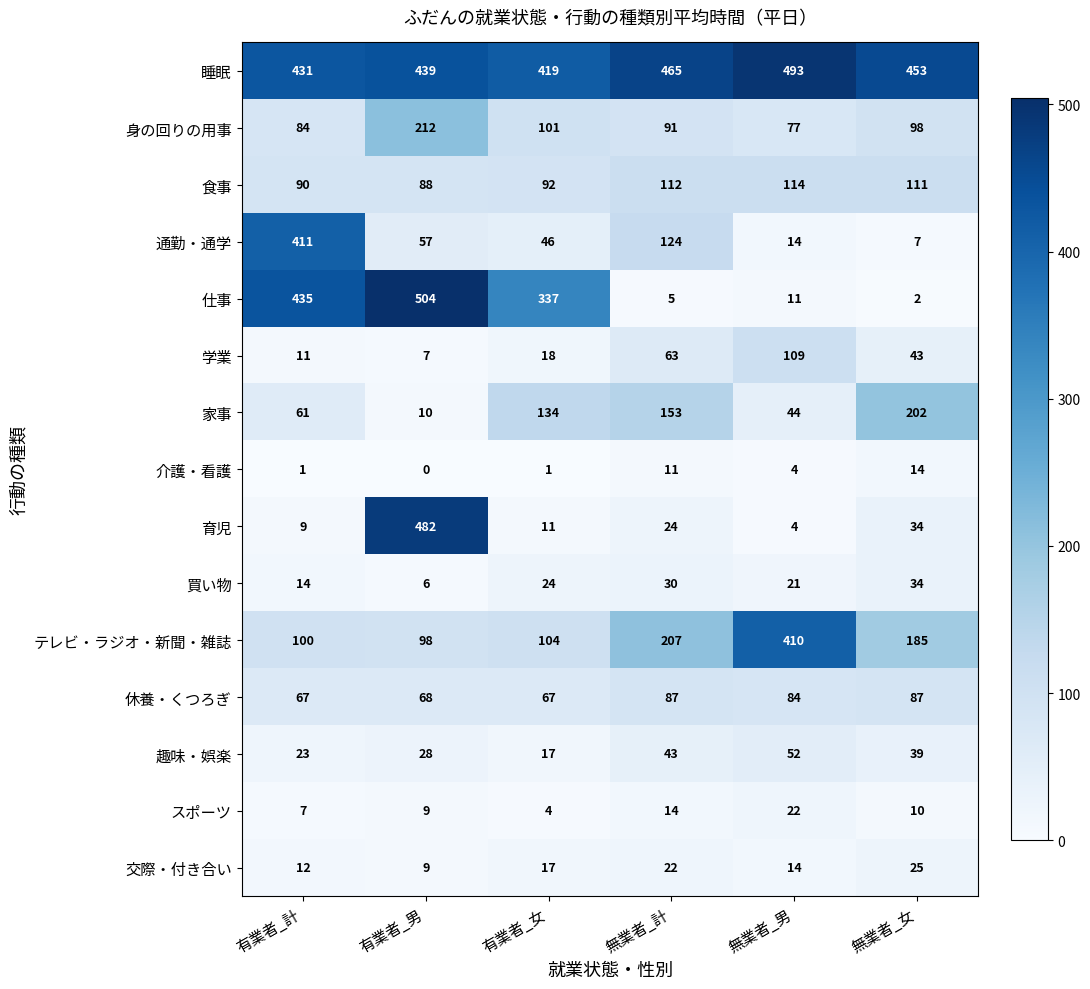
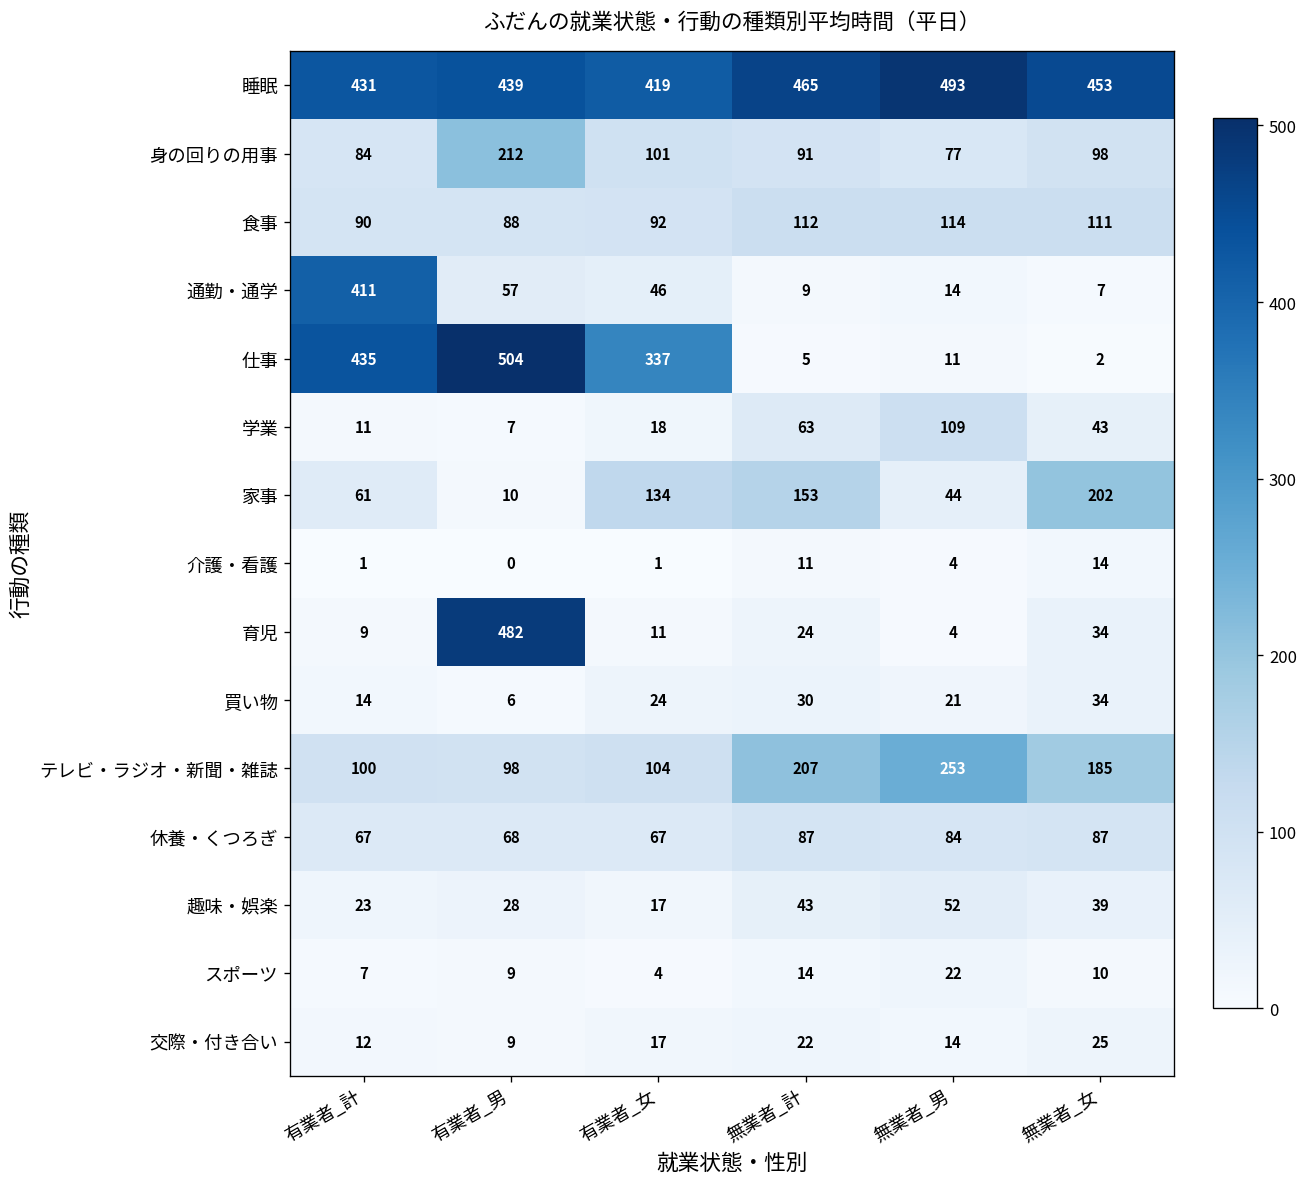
通勤・通学, 無業者_計: 124 -> 9
テレビ・ラジオ・新聞・雑誌, 無業者_男: 410 -> 253
